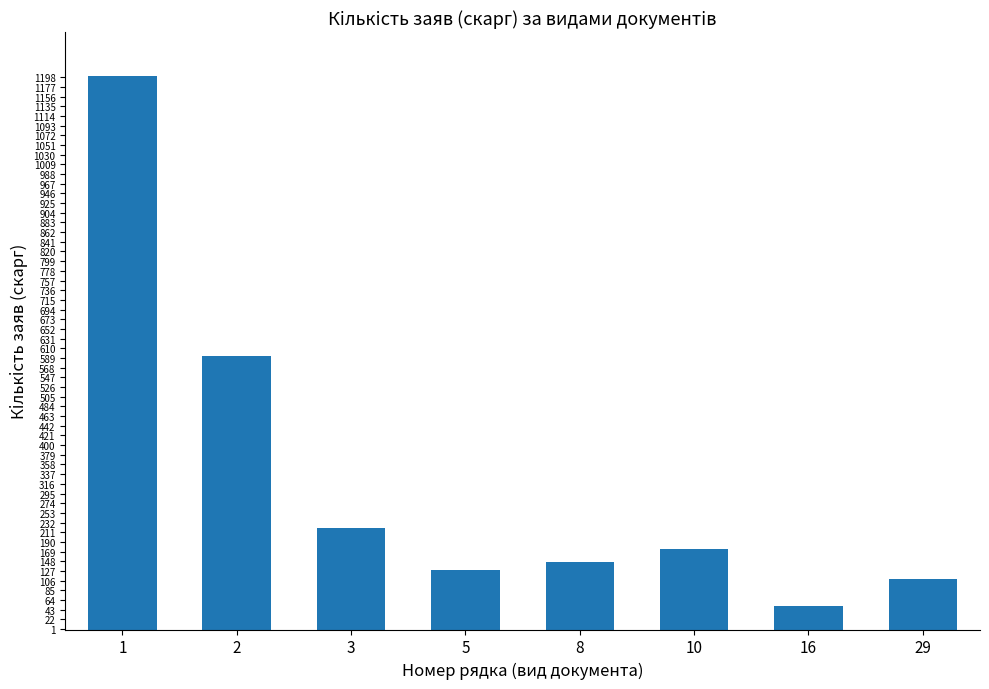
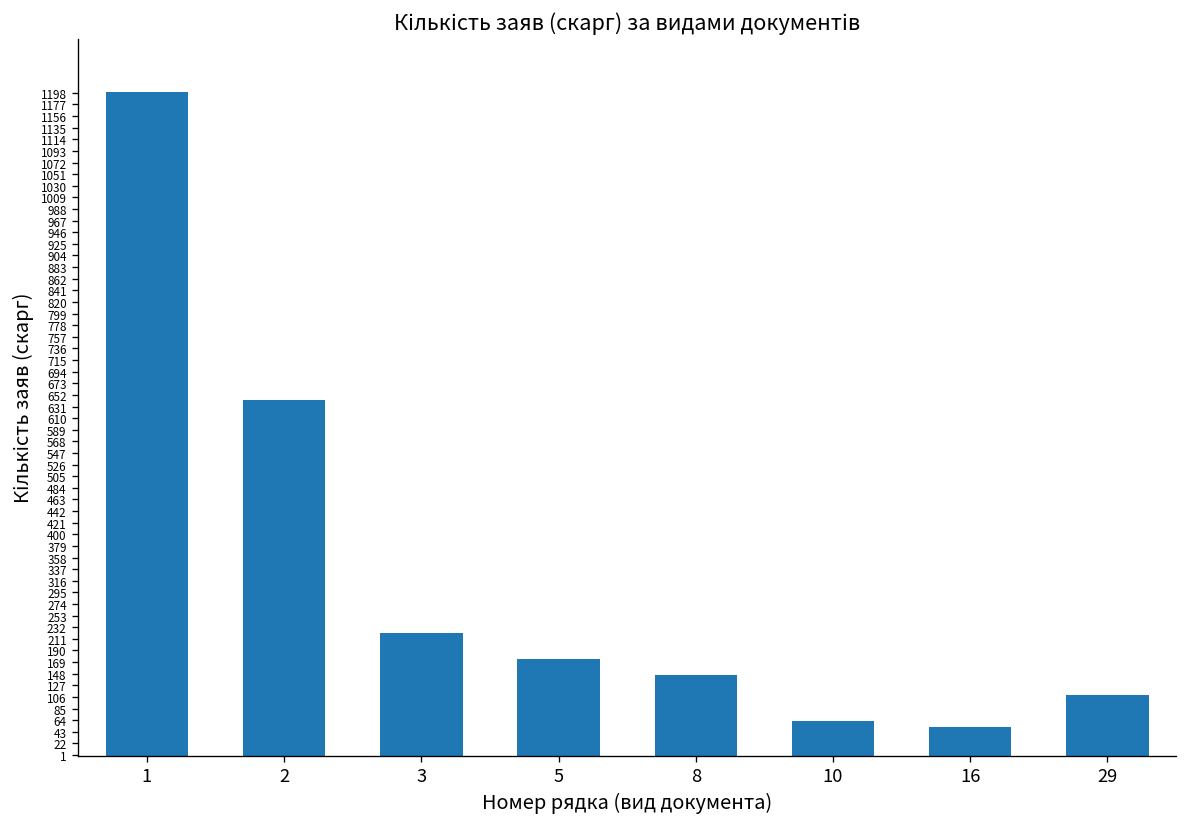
2: 590 -> 640
5: 130 -> 180
10: 180 -> 60
